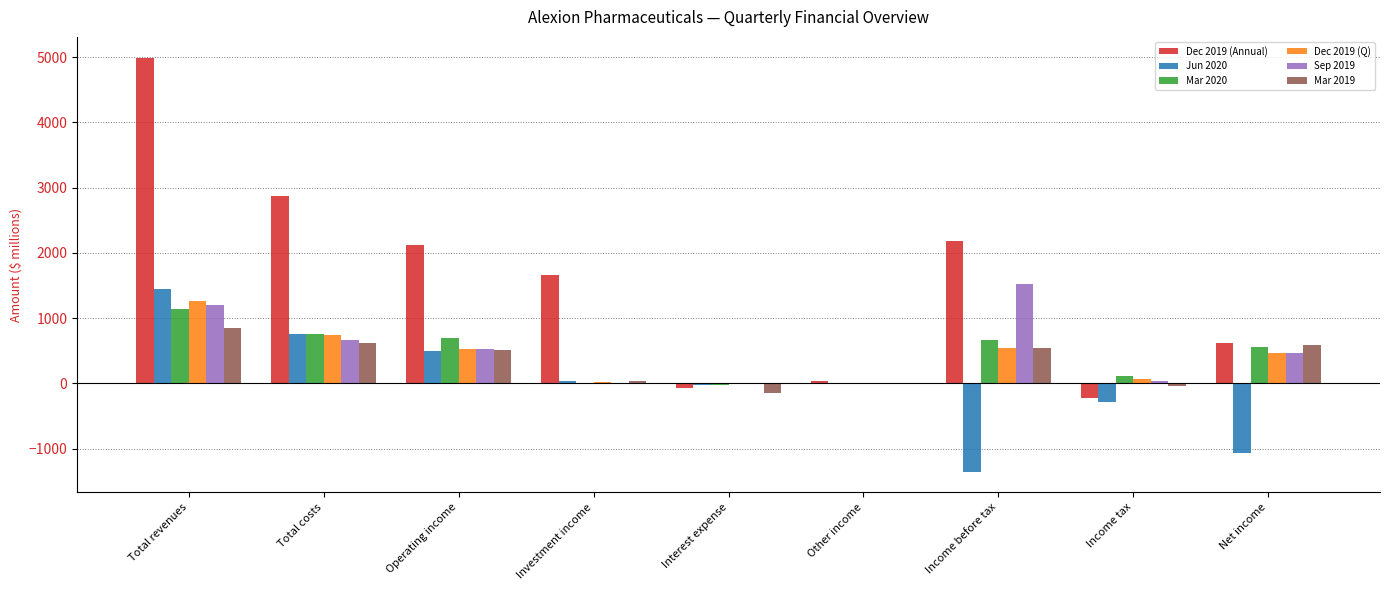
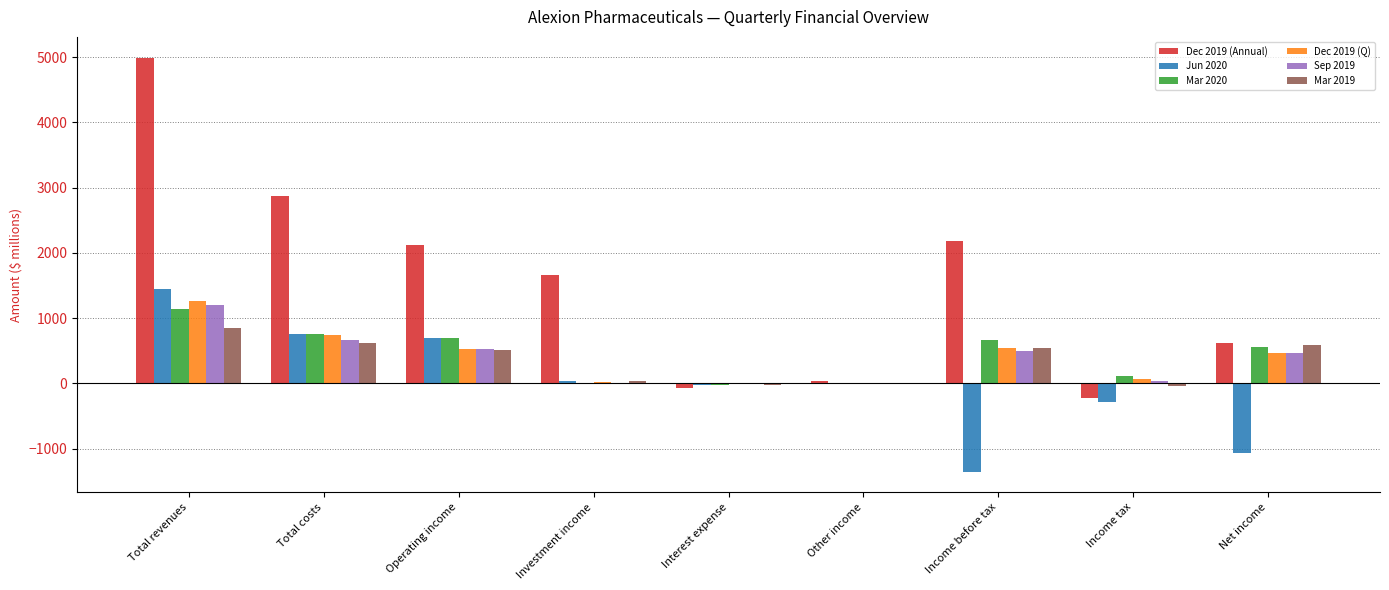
Jun 2020, Operating income: 500 -> 700
Mar 2019, Interest expense: -100 -> 0
Sep 2019, Income before tax: 1500 -> 500
